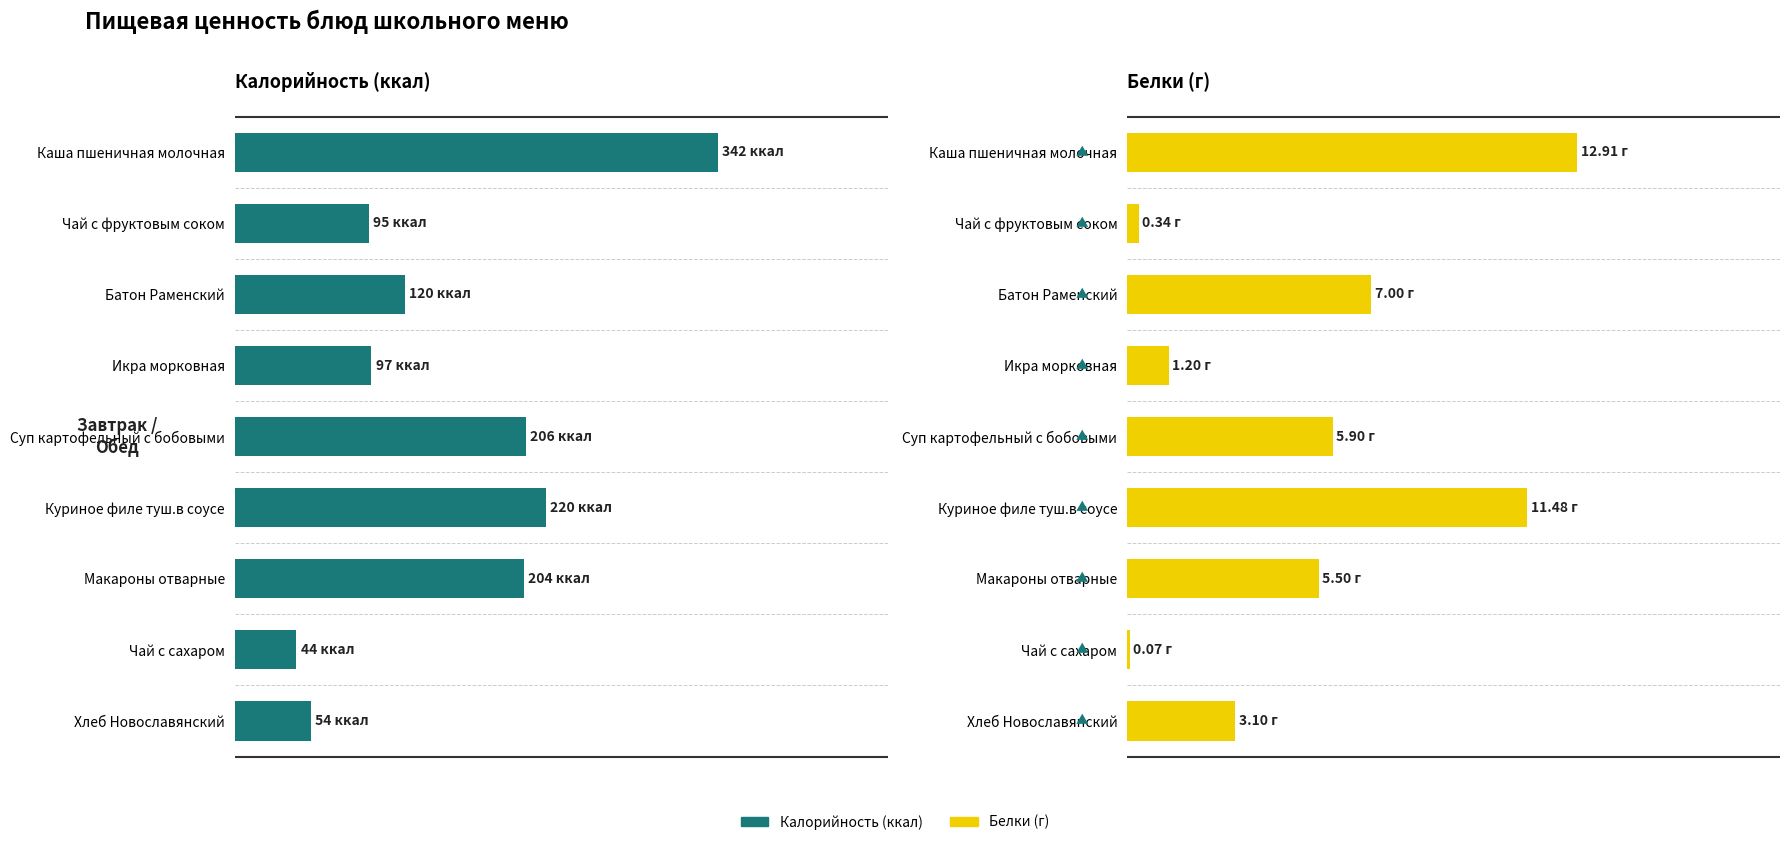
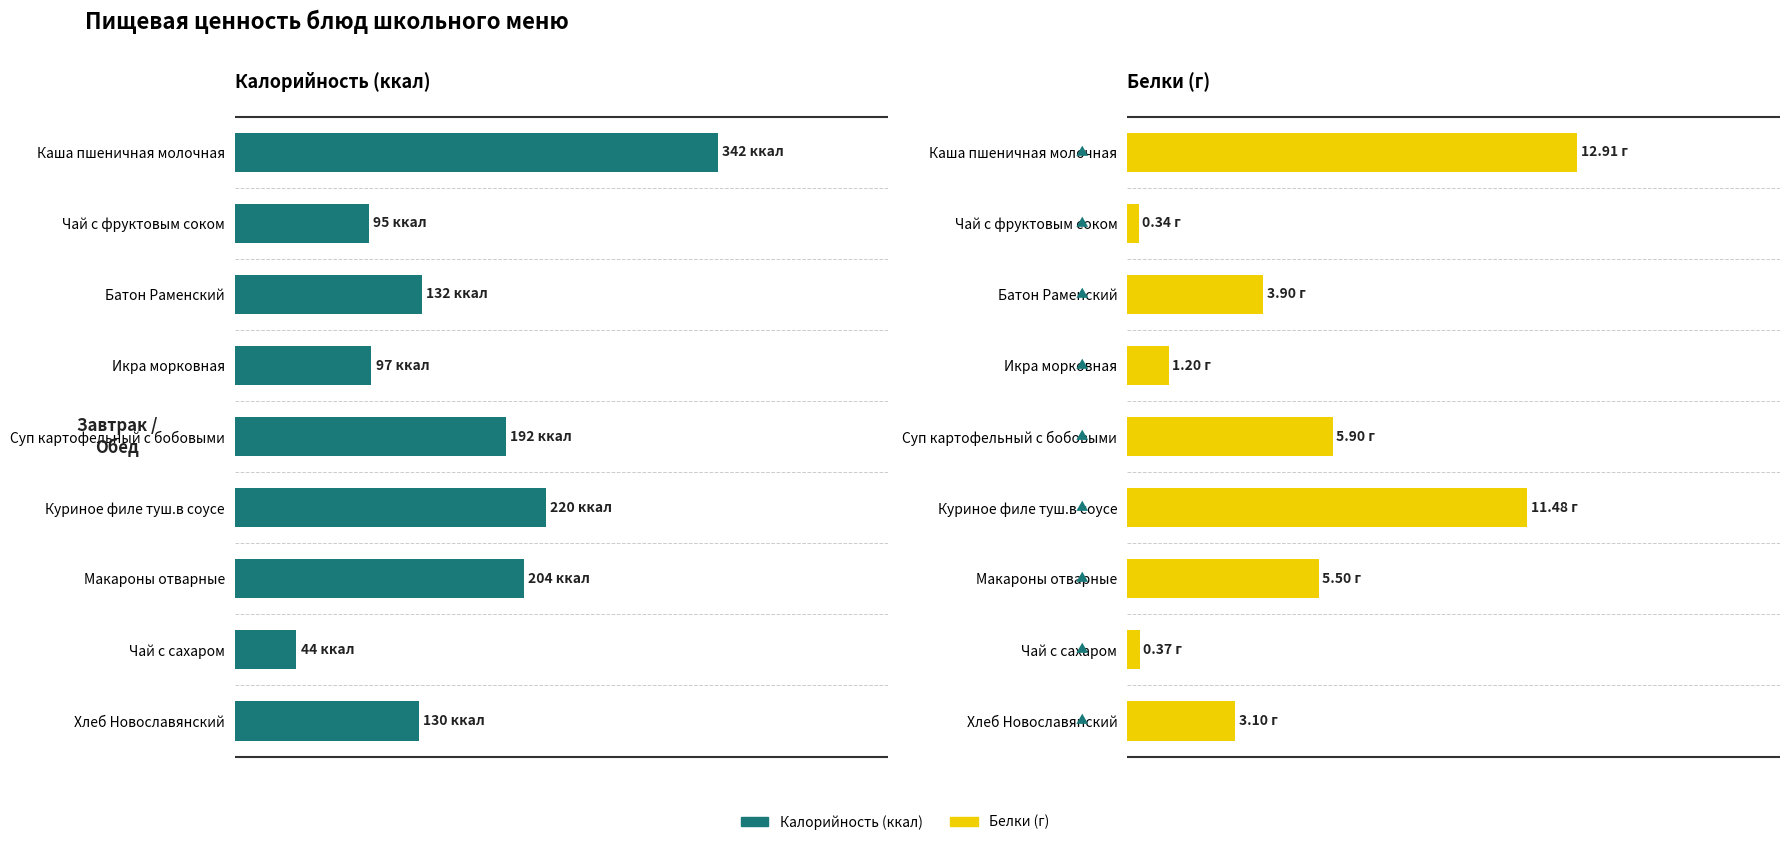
Калорийность (ккал), Батон Раменский: 120 -> 132
Калорийность (ккал), Суп картофельный с бобовыми: 206 -> 192
Калорийность (ккал), Хлеб Новославянский: 54 -> 130
Белки (г), Батон Раменский: 7.00 -> 3.90
Белки (г), Чай с сахаром: 0.07 -> 0.37
